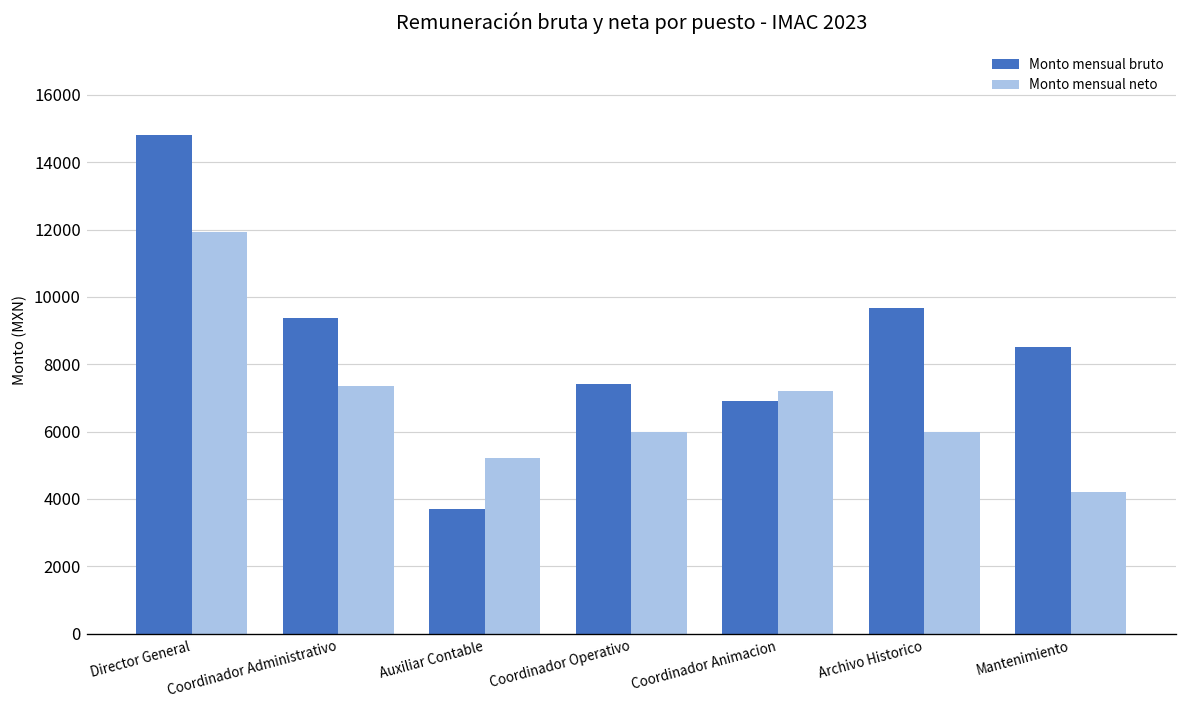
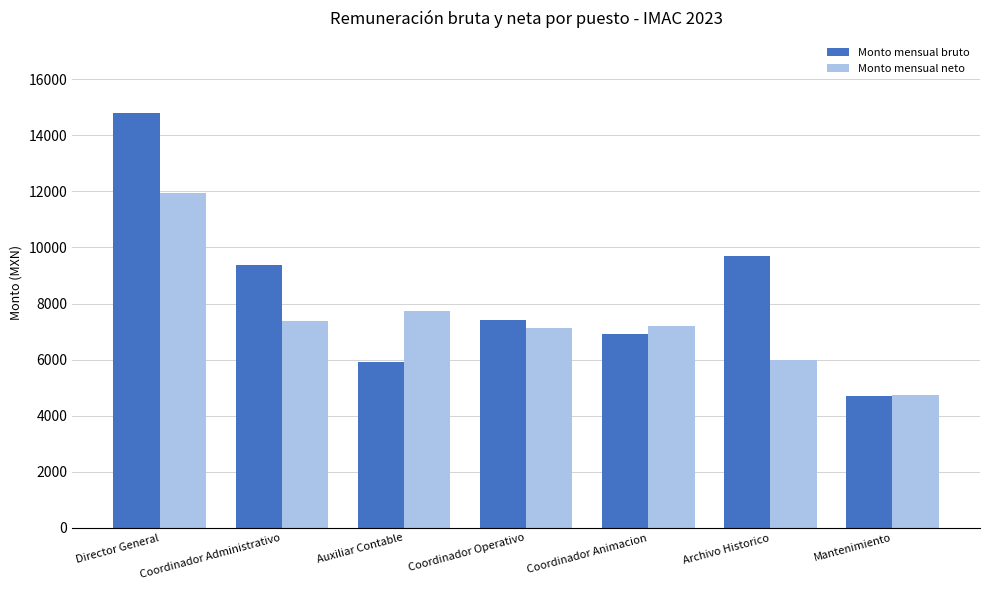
Monto mensual bruto, Auxiliar Contable: 3700 -> 5900
Monto mensual neto, Auxiliar Contable: 5200 -> 7700
Monto mensual neto, Coordinador Operativo: 6000 -> 7100
Monto mensual bruto, Mantenimiento: 8500 -> 4700
Monto mensual neto, Mantenimiento: 4200 -> 4700
